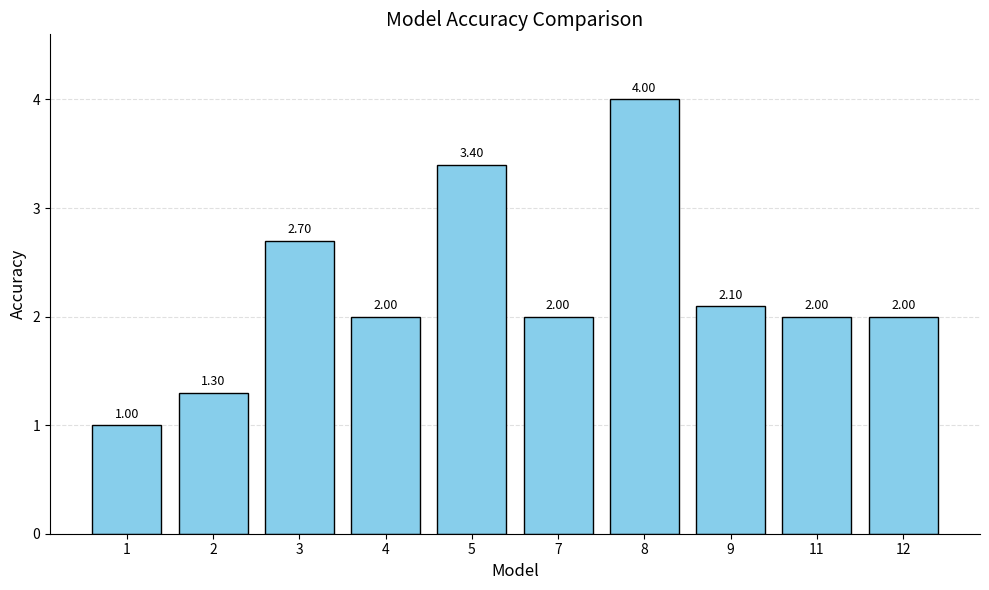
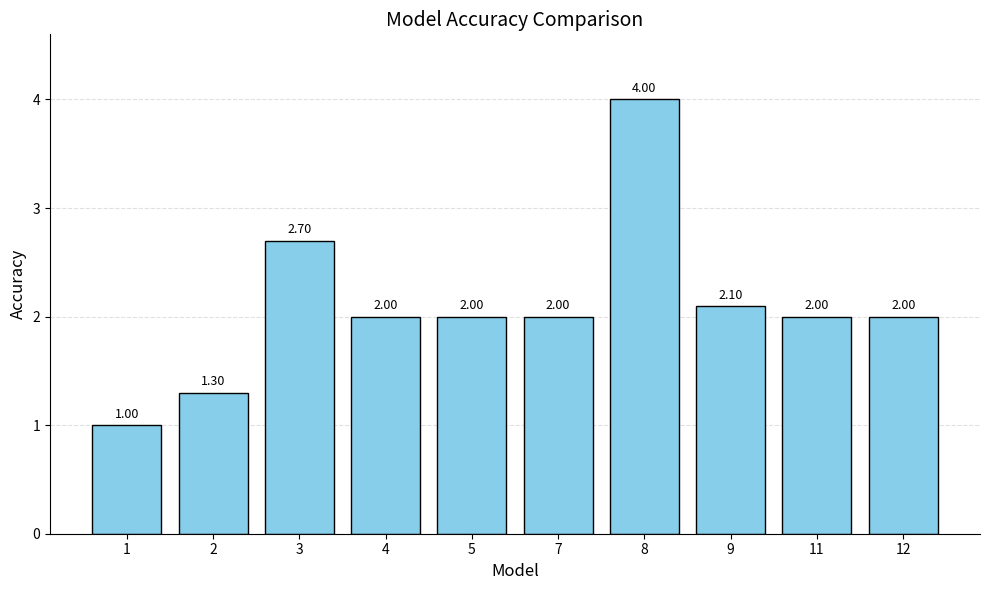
5: 3.40 -> 2.00
